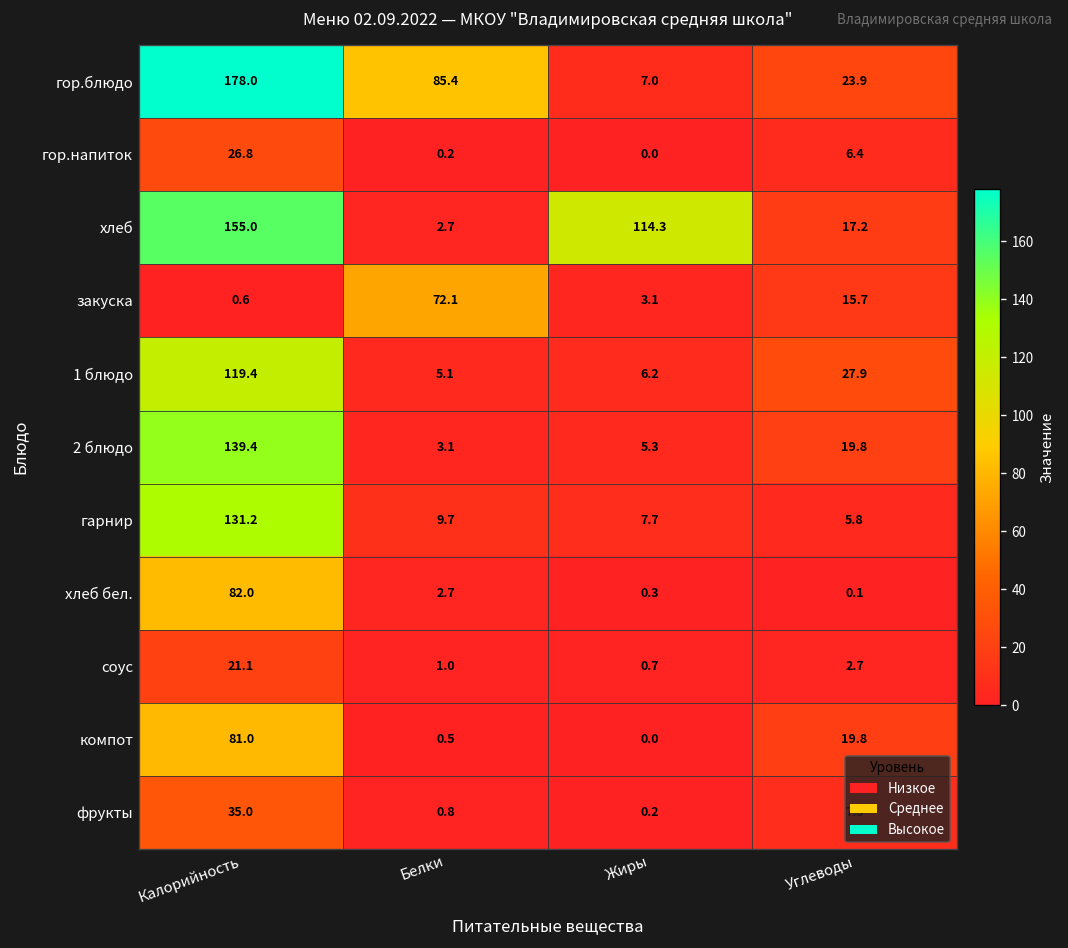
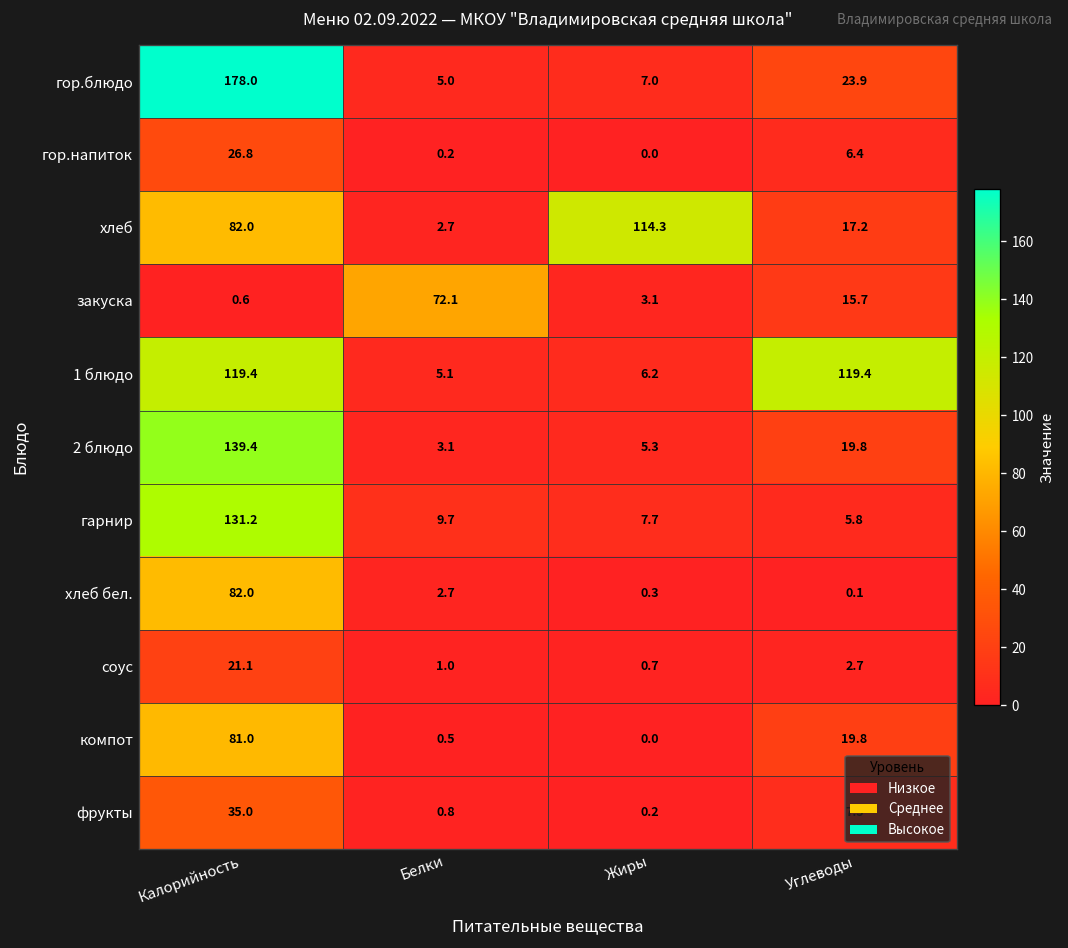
гор.блюдо, Белки: 85.4 -> 5.0
хлеб, Калорийность: 155.0 -> 82.0
1 блюдо, Углеводы: 27.9 -> 119.4
